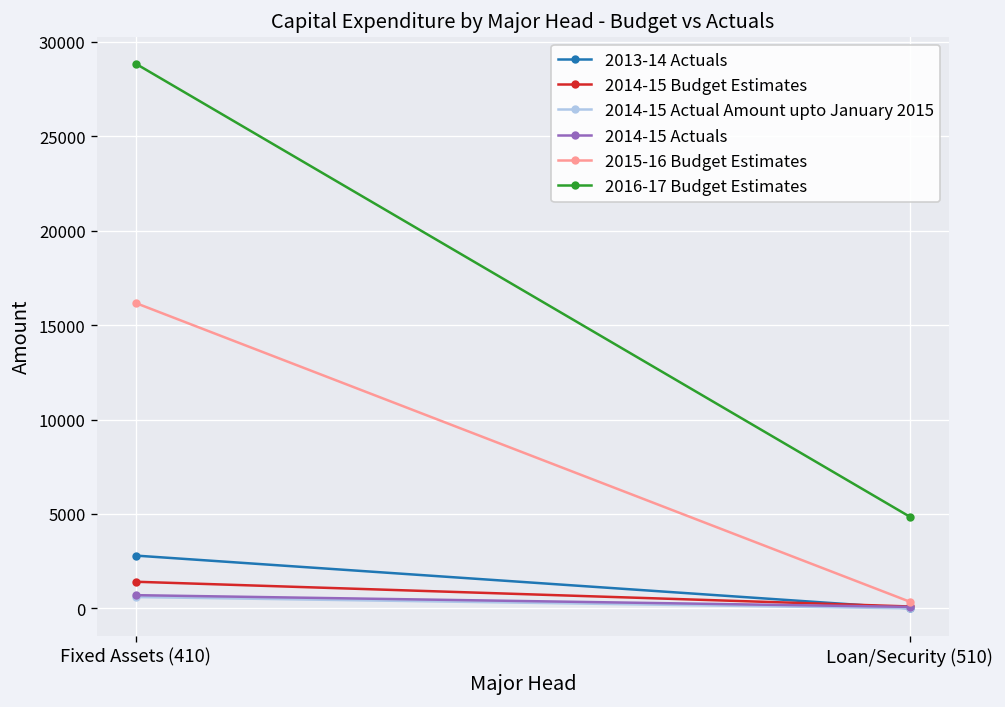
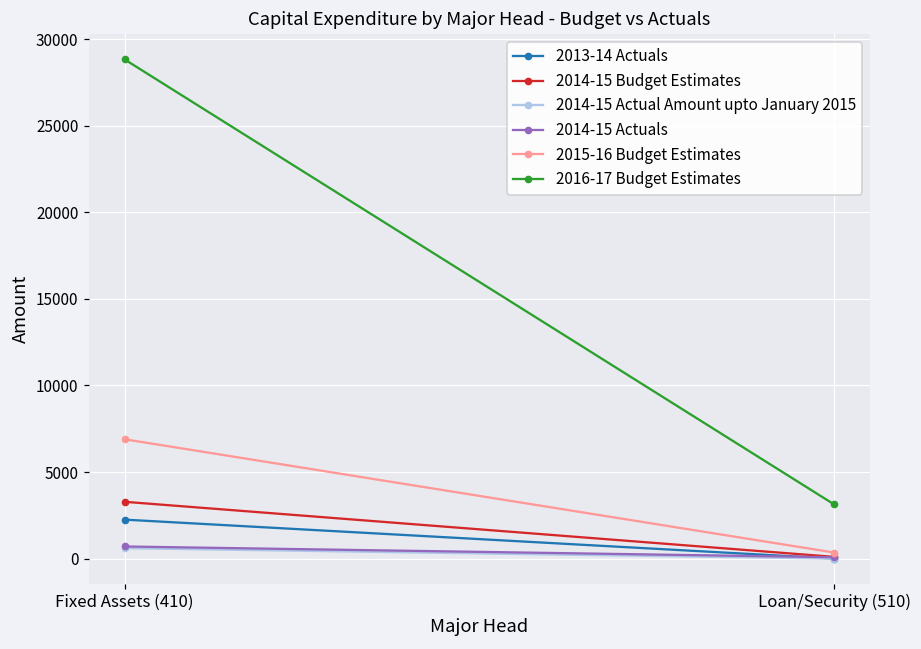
2013-14 Actuals, Fixed Assets (410): 2800 -> 2300
2014-15 Budget Estimates, Fixed Assets (410): 1400 -> 3300
2015-16 Budget Estimates, Fixed Assets (410): 16200 -> 6900
2016-17 Budget Estimates, Loan/Security (510): 4900 -> 3100
